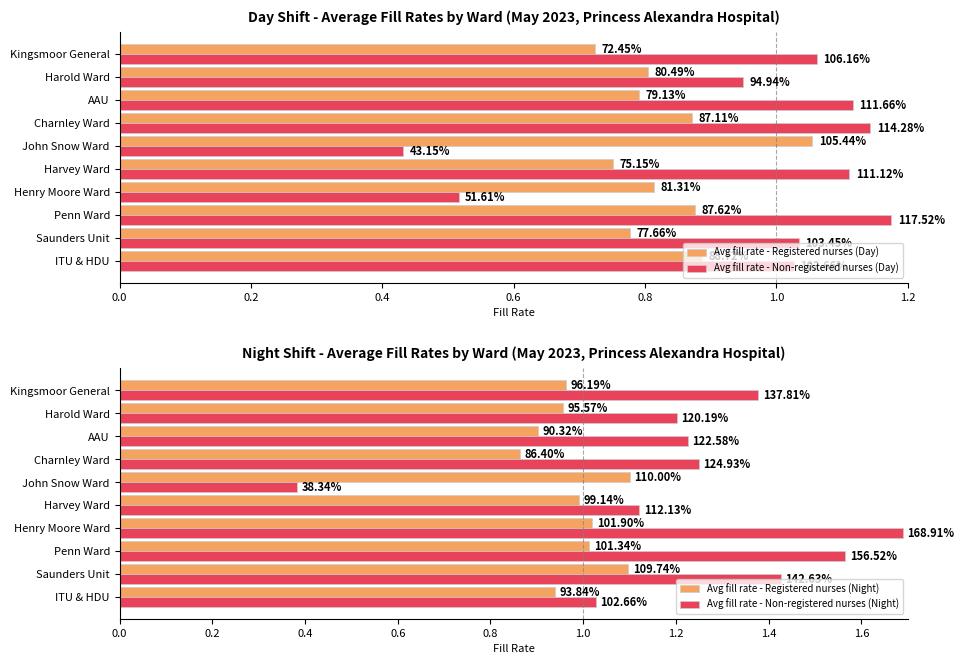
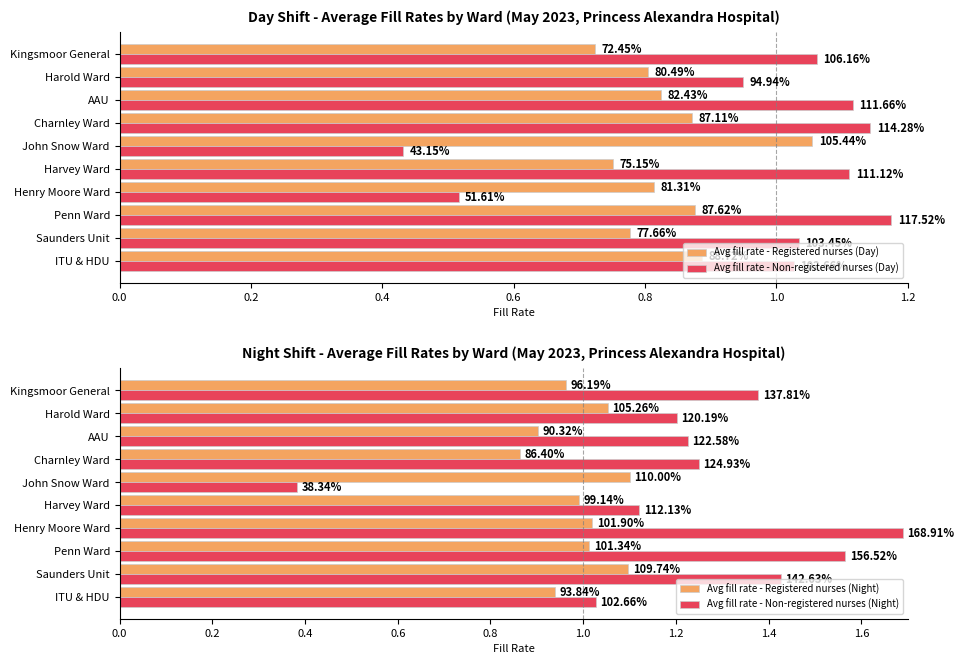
Day Shift - Average Fill Rates by Ward (May 2023, Princess Alexandra Hospital), Avg fill rate - Registered nurses (Day), AAU: 79.13% -> 82.43%
Night Shift - Average Fill Rates by Ward (May 2023, Princess Alexandra Hospital), Avg fill rate - Registered nurses (Night), Harold Ward: 95.57% -> 105.26%
